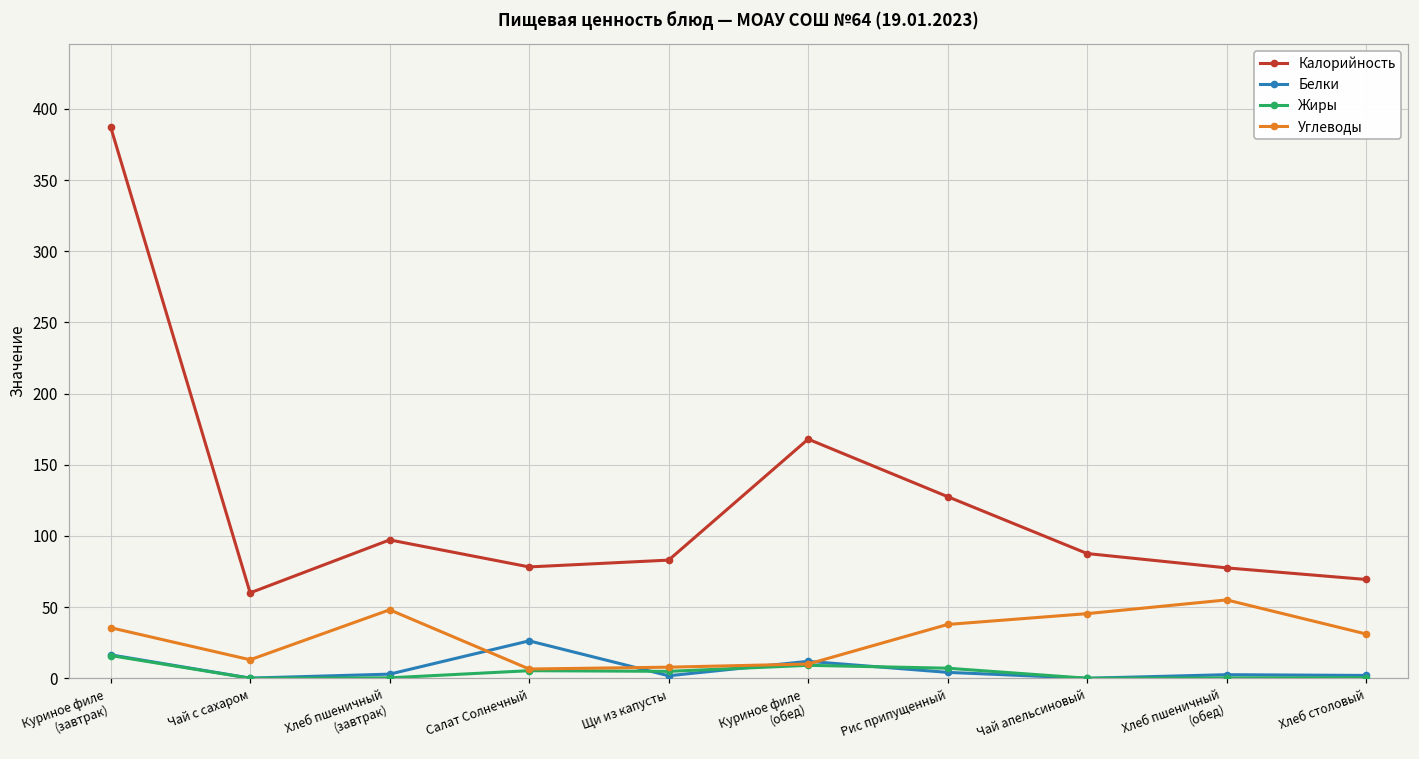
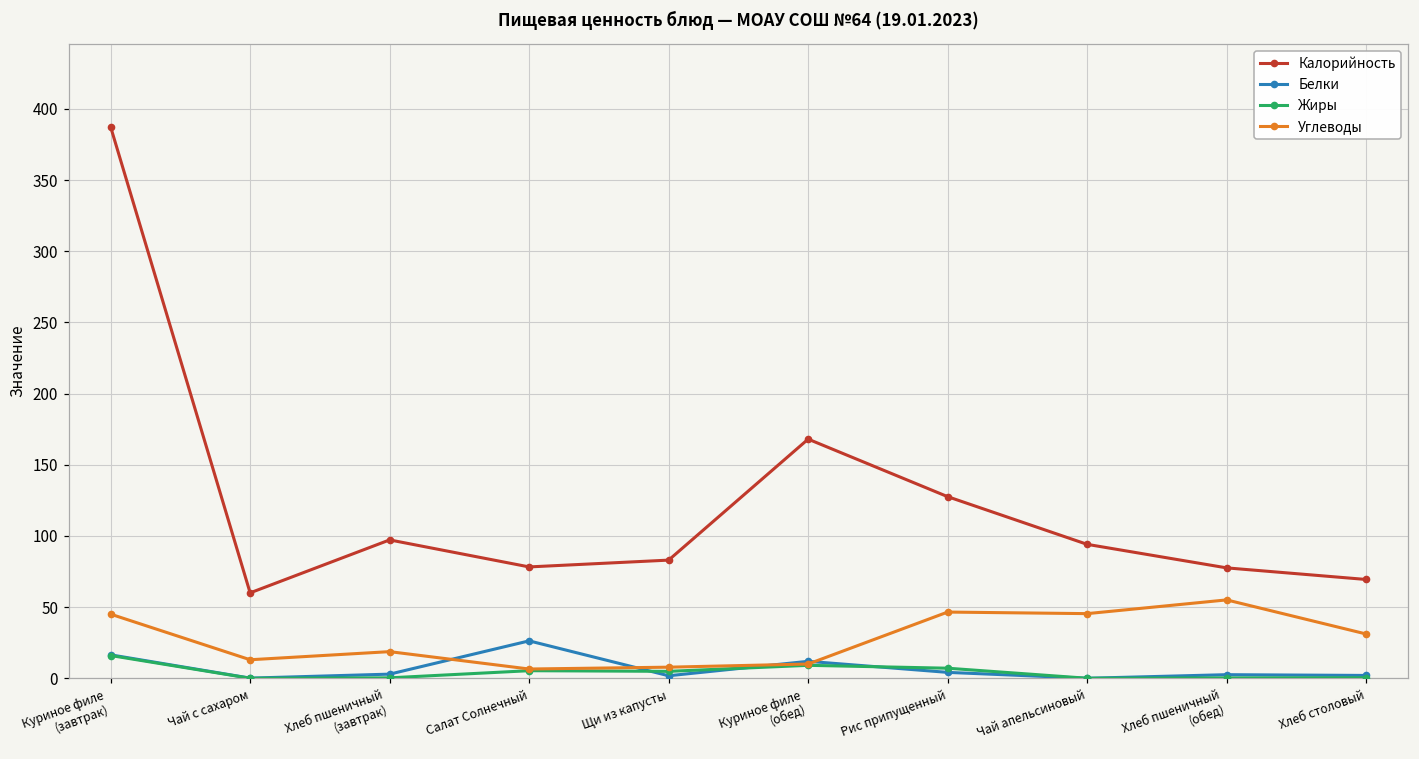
Углеводы, Куриное филе (завтрак): 36 -> 45
Углеводы, Хлеб пшеничный (завтрак): 48 -> 19
Углеводы, Рис припущенный: 38 -> 47
Калорийность, Чай апельсиновый: 88 -> 94
